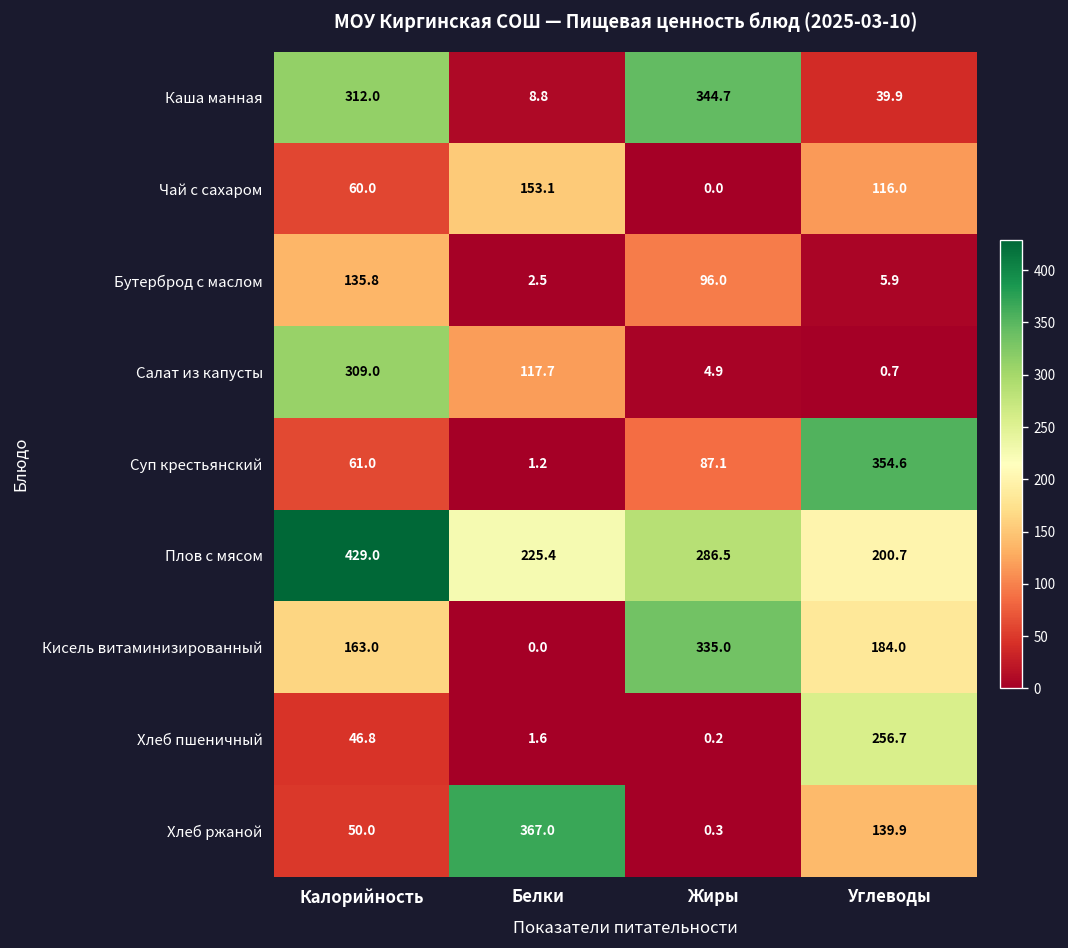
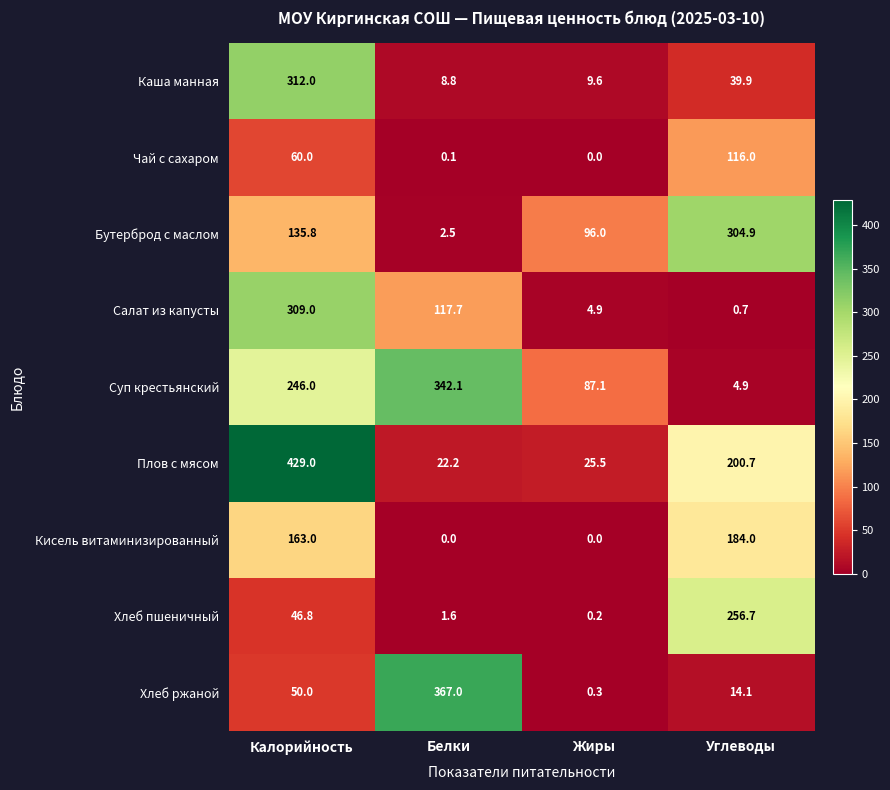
Каша манная, Жиры: 344.7 -> 9.6
Чай с сахаром, Белки: 153.1 -> 0.1
Бутерброд с маслом, Углеводы: 5.9 -> 304.9
Суп крестьянский, Калорийность: 61.0 -> 246.0
Суп крестьянский, Белки: 1.2 -> 342.1
Суп крестьянский, Углеводы: 354.6 -> 4.9
Плов с мясом, Белки: 225.4 -> 22.2
Плов с мясом, Жиры: 286.5 -> 25.5
Кисель витаминизированный, Жиры: 335.0 -> 0.0
Хлеб ржаной, Углеводы: 139.9 -> 14.1
